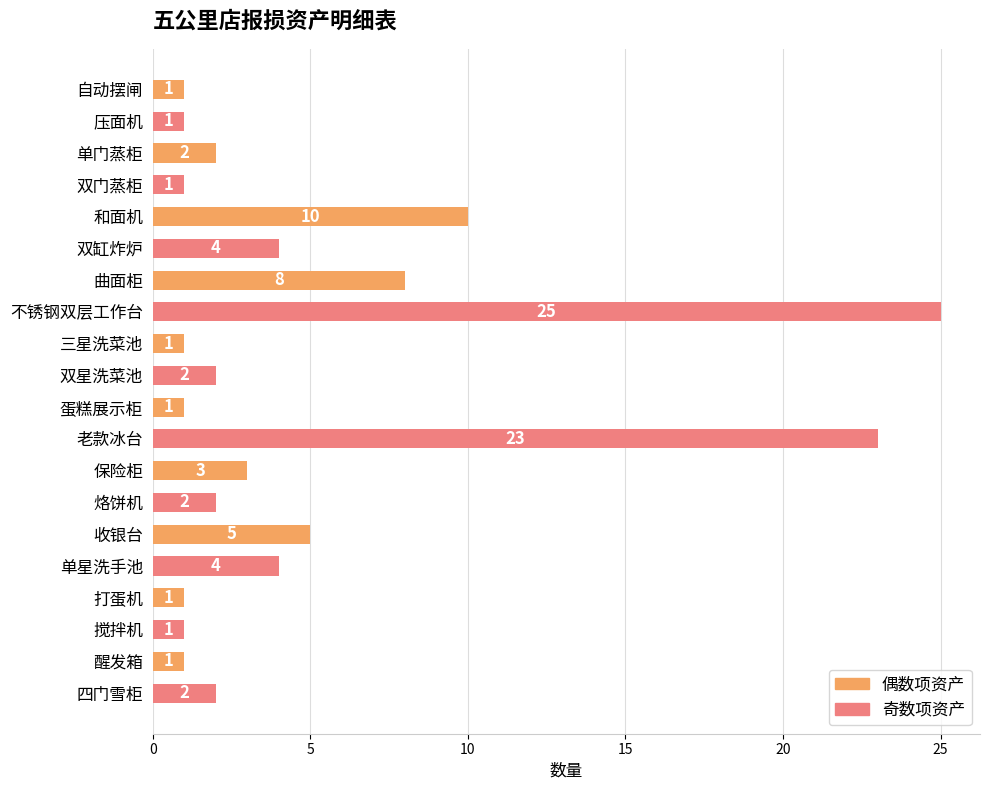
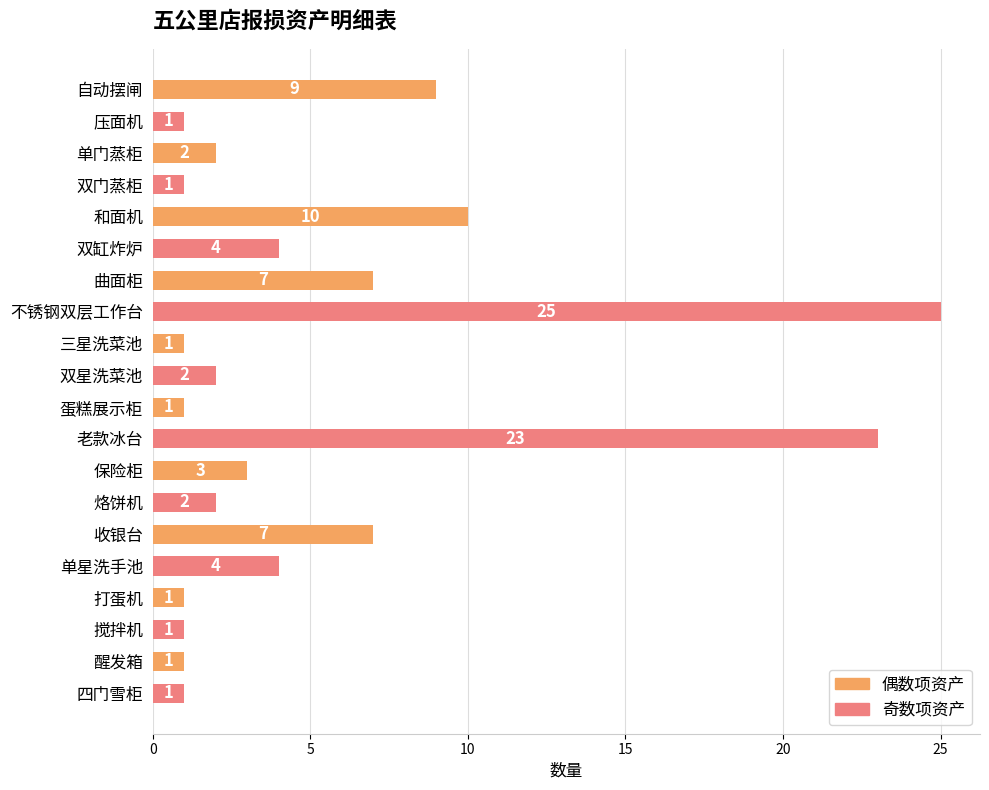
自动摆闸: 1 -> 9
曲面柜: 8 -> 7
收银台: 5 -> 7
四门雪柜: 2 -> 1
